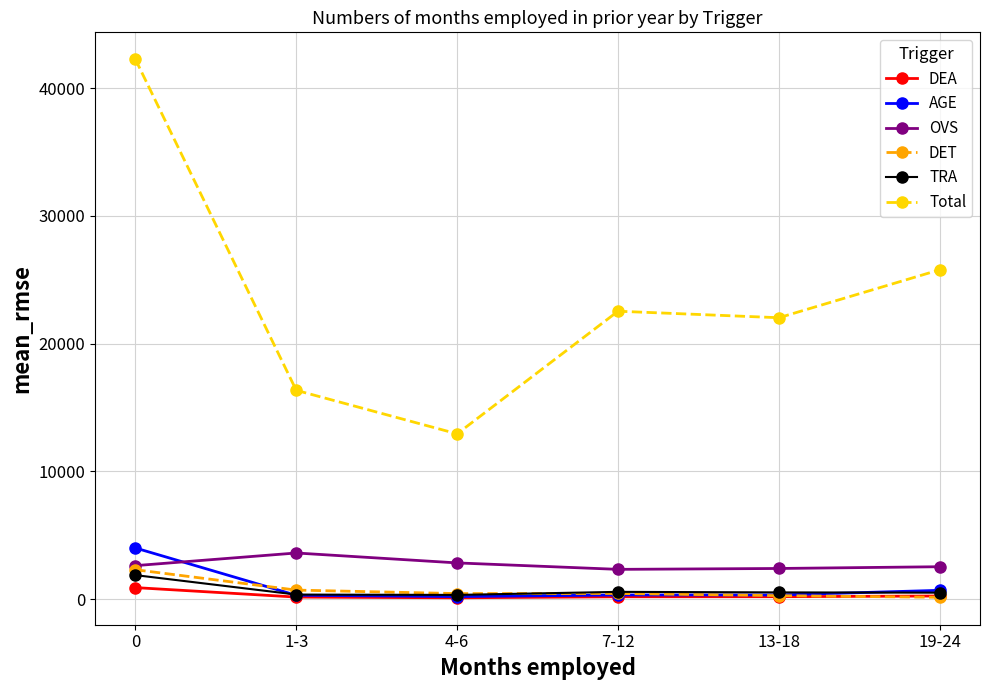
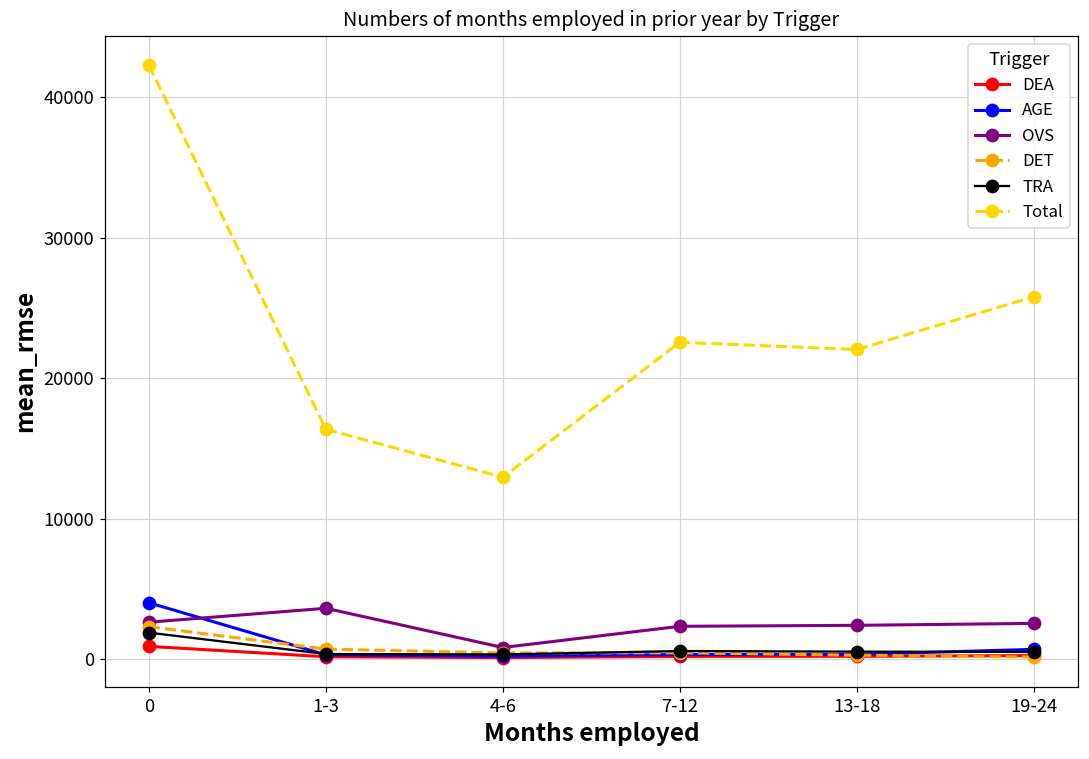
OVS, 4-6: 2800 -> 800
